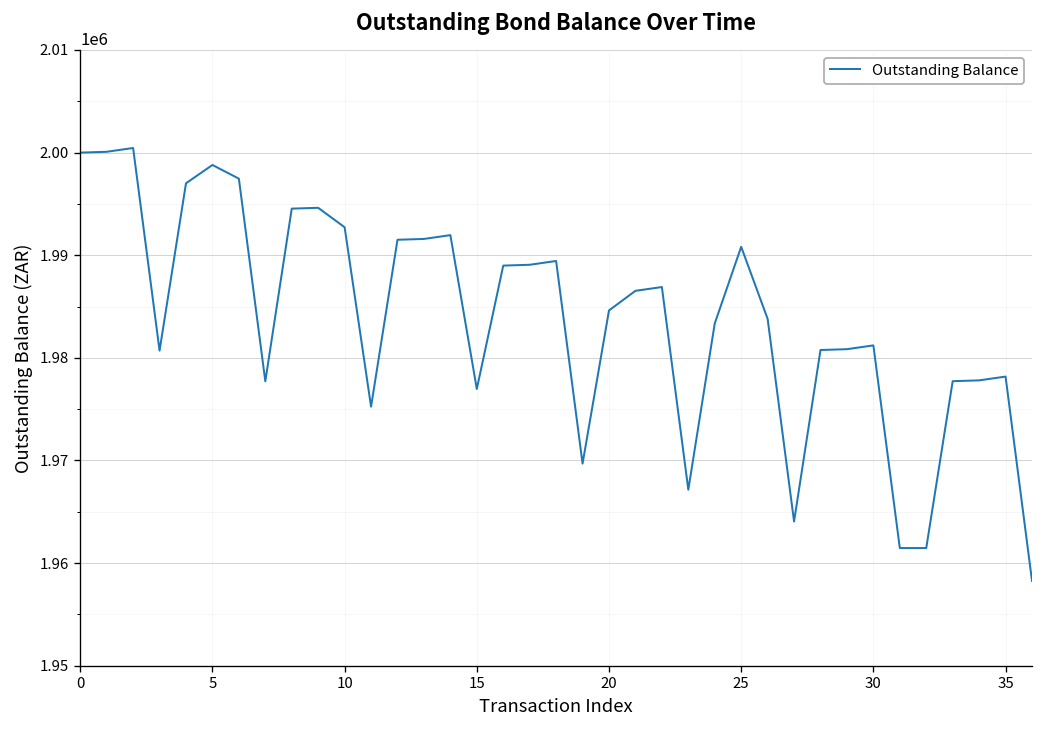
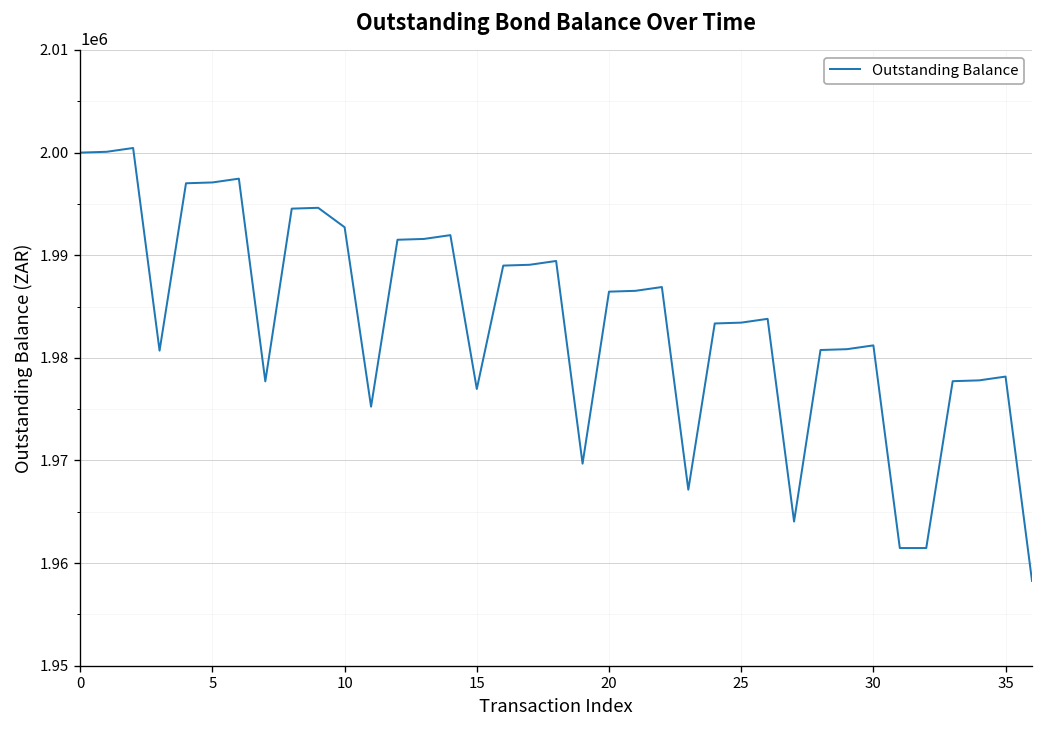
5: 1999000 -> 1997000
20: 1985000 -> 1986000
25: 1991000 -> 1983000
